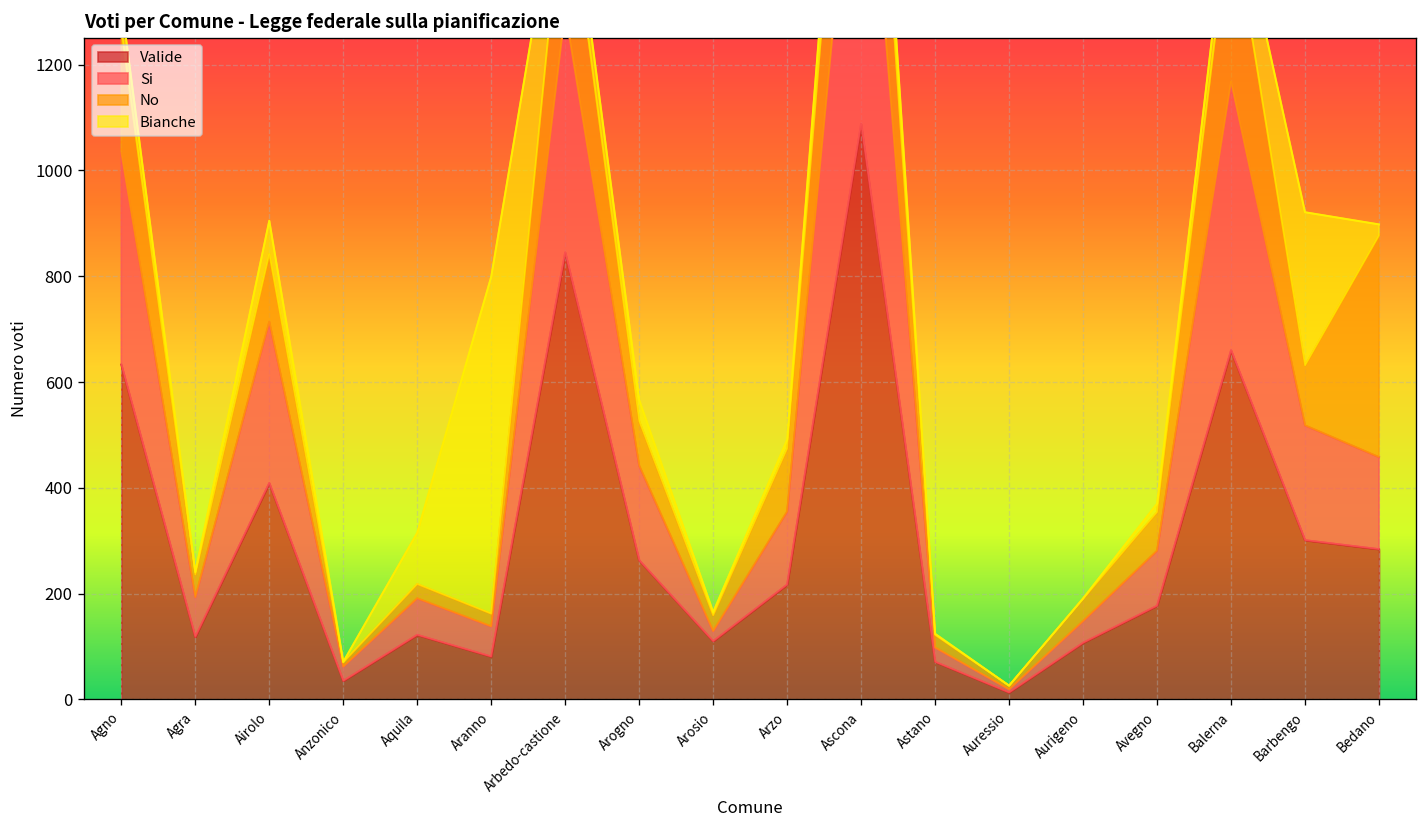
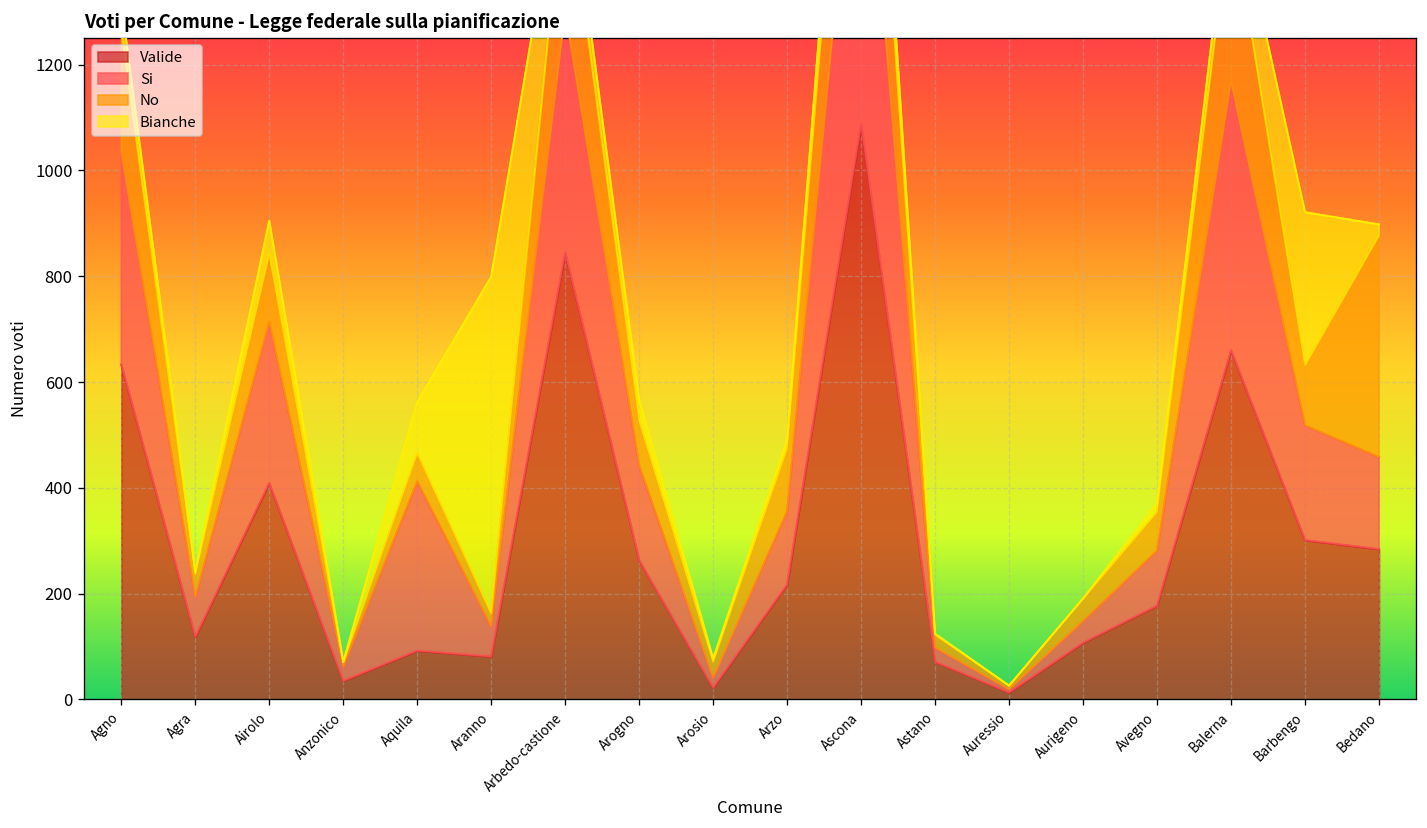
Valide, Aquila: 120 -> 90
Si, Aquila: 70 -> 320
No, Aquila: 30 -> 50
Valide, Arosio: 110 -> 20
